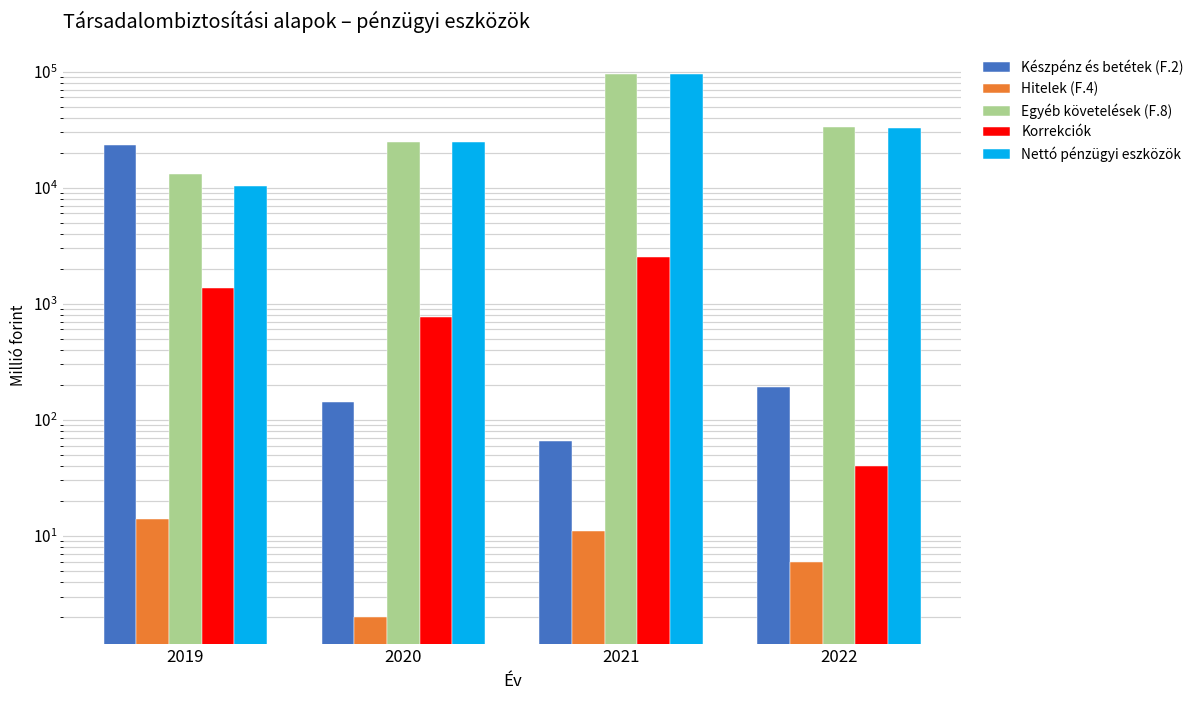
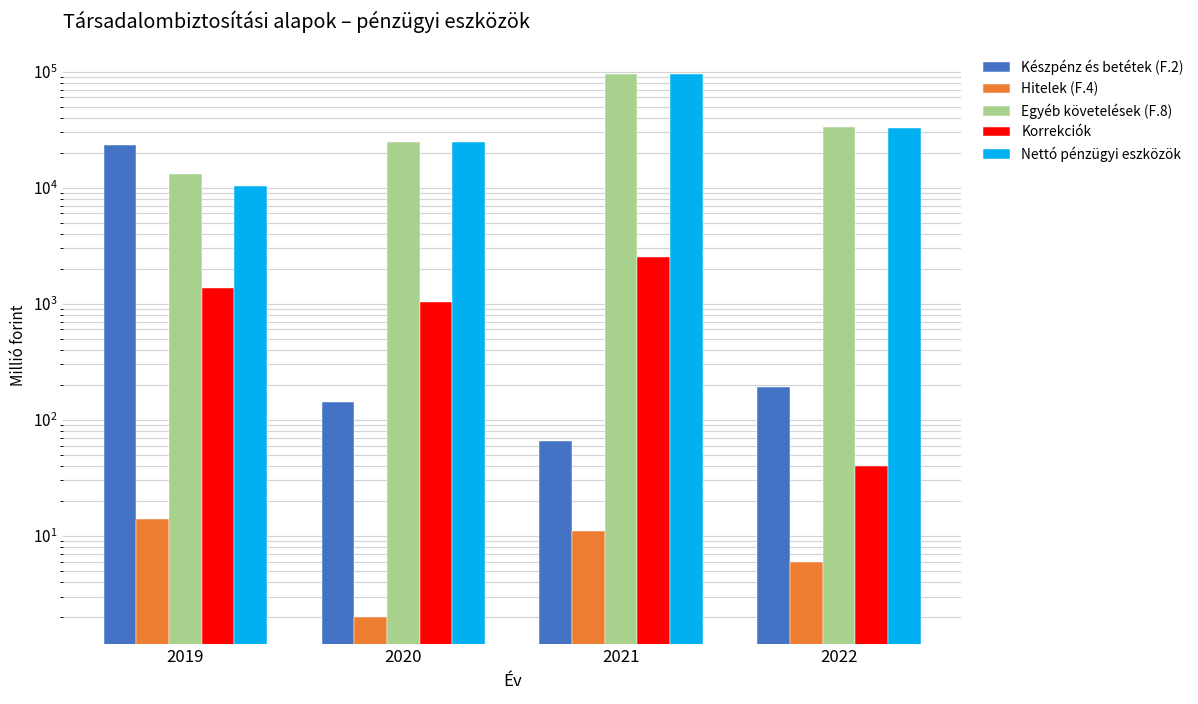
Korrekciók, 2020: 800 -> 1000
